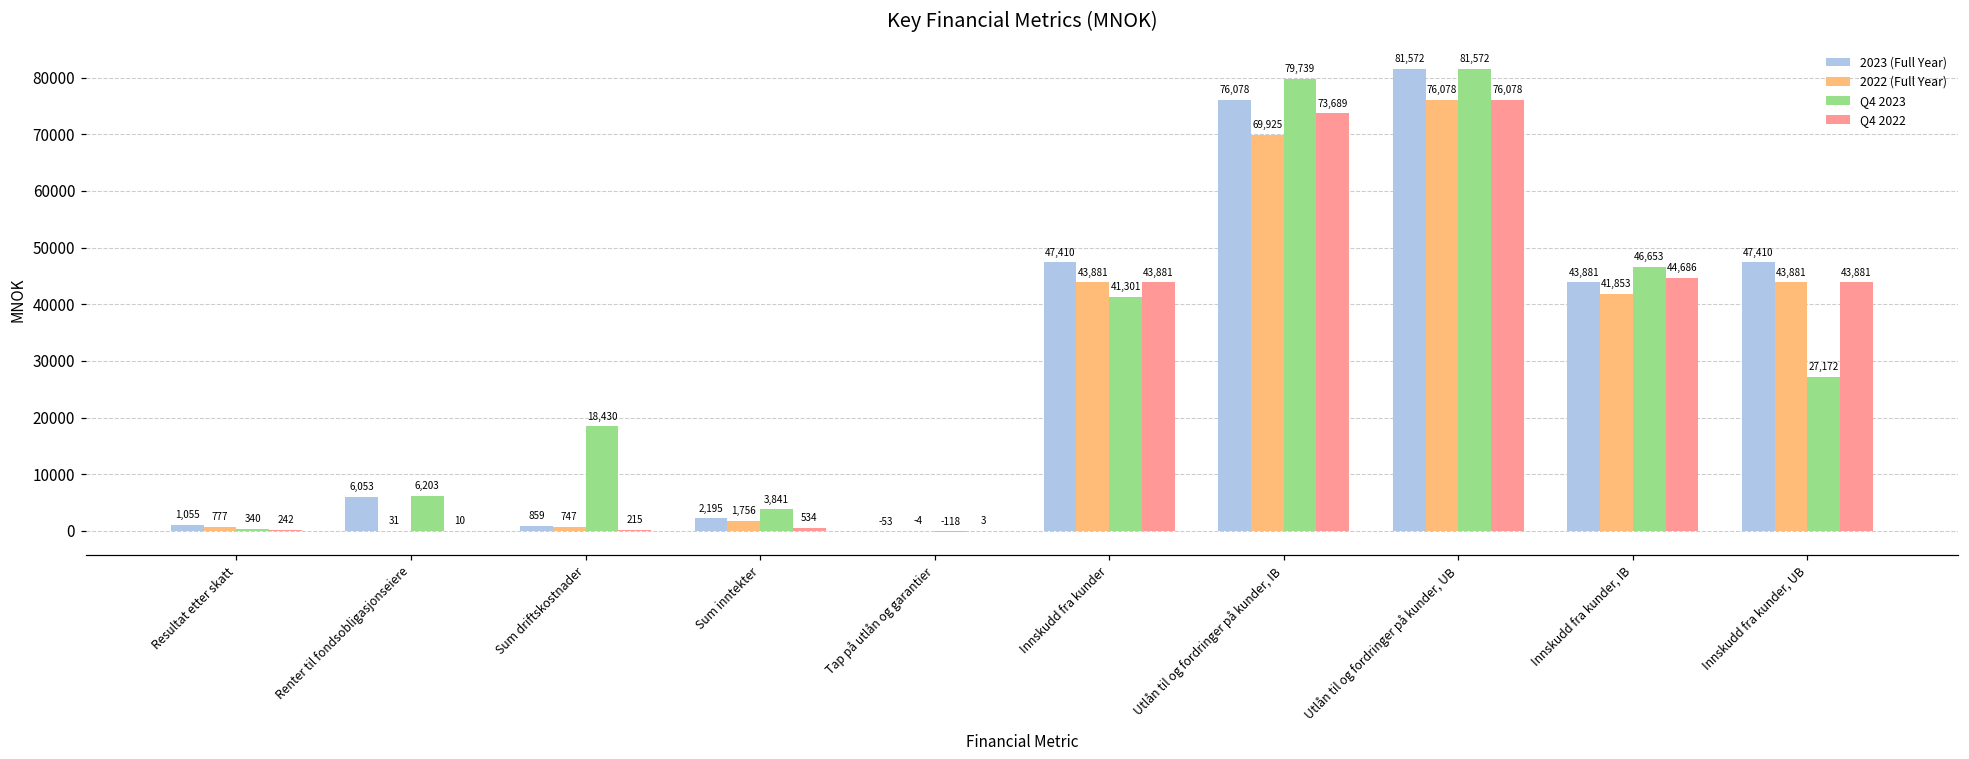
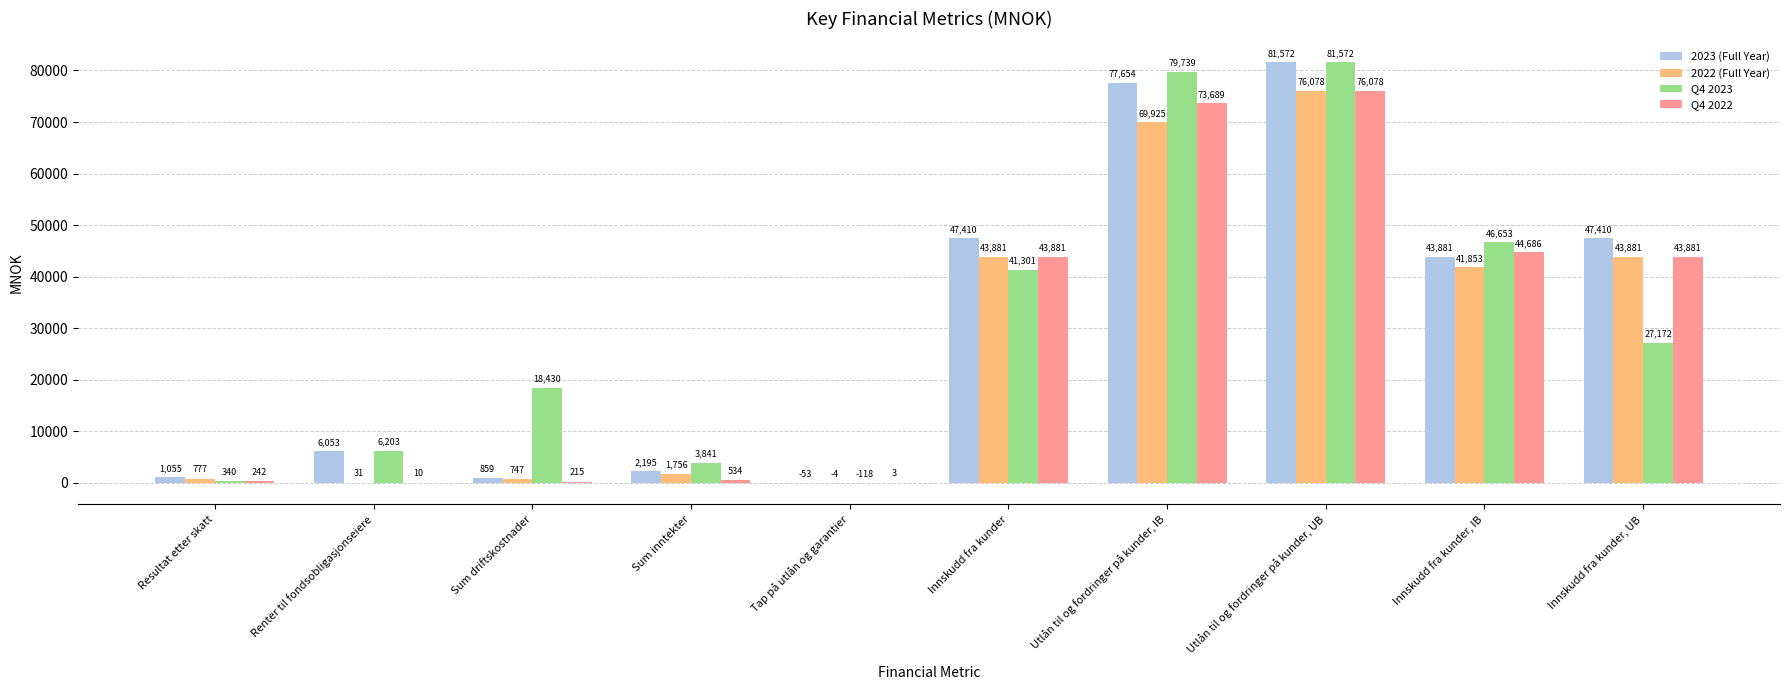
2023 (Full Year), Utlån til og fordringer på kunder, IB: 76,078 -> 77,654
